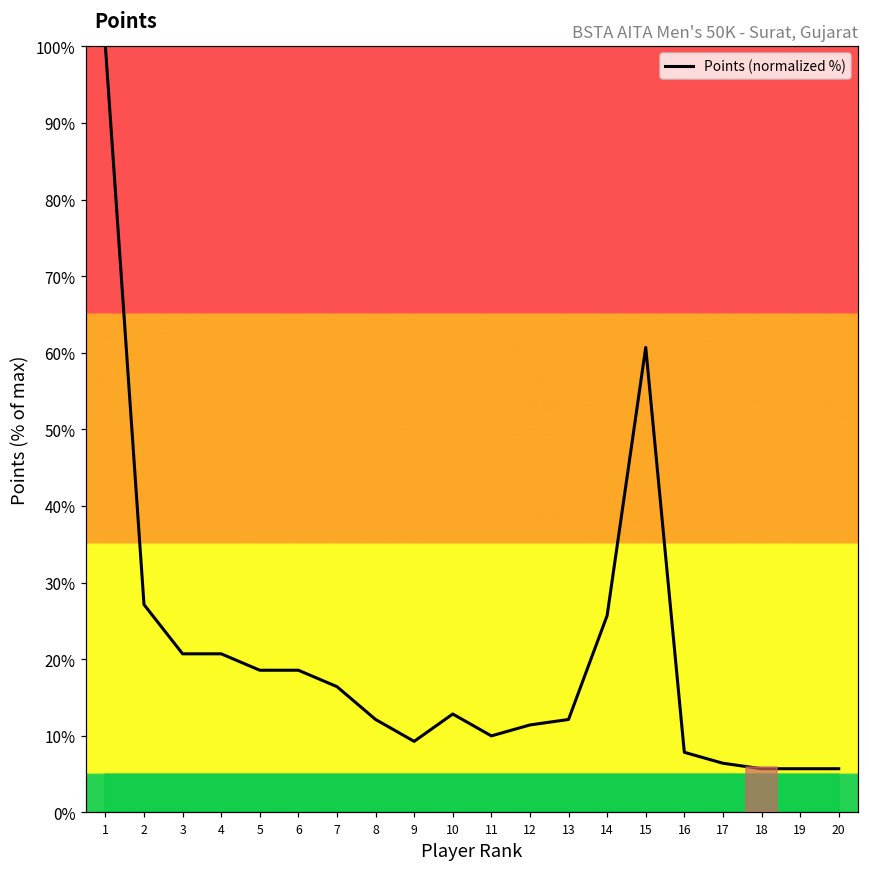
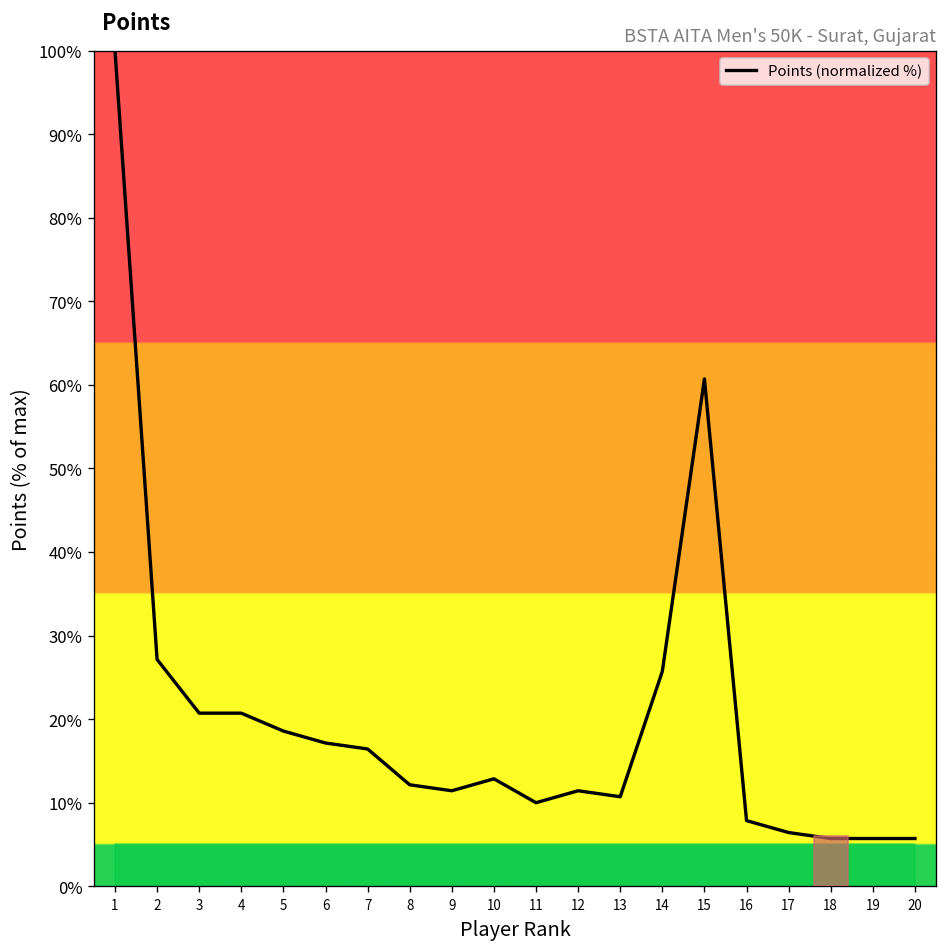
Points (normalized %), 6: 19% -> 17%
Points (normalized %), 9: 9% -> 11%
Points (normalized %), 13: 12% -> 11%
